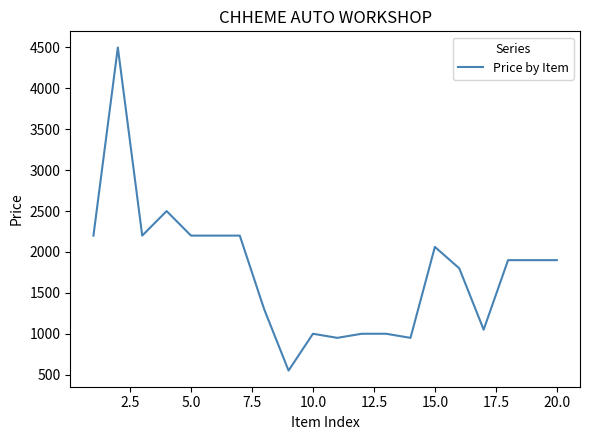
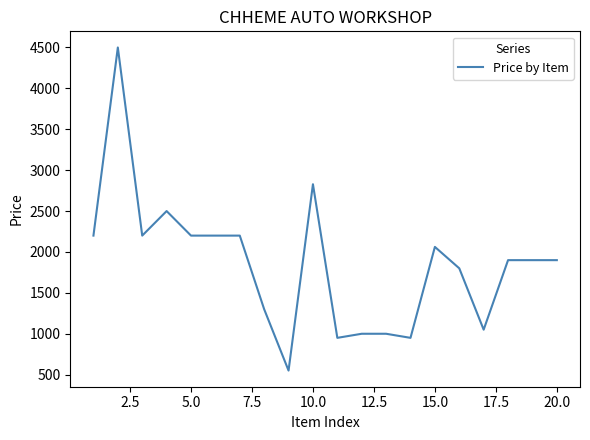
10.0: 1000 -> 2800
